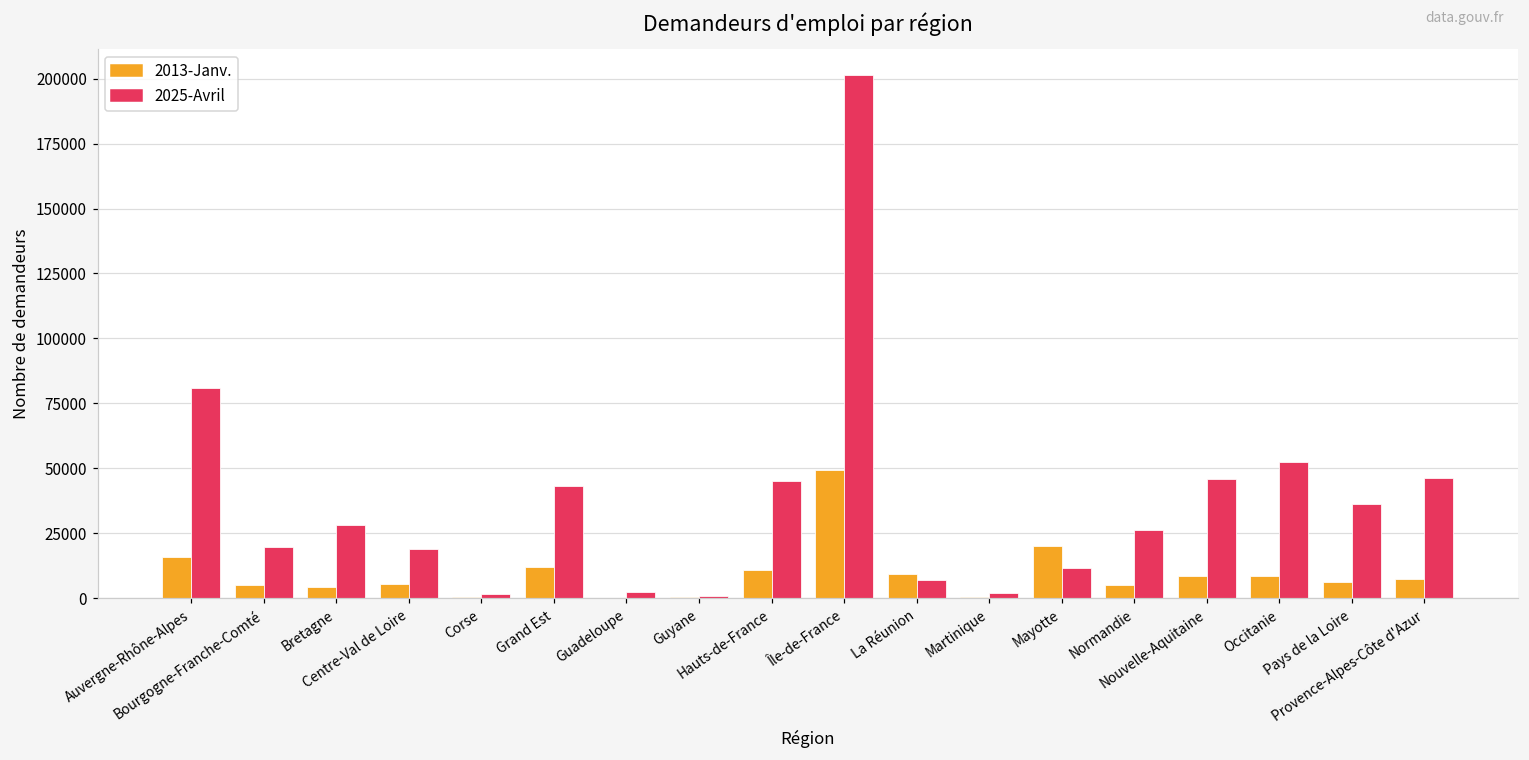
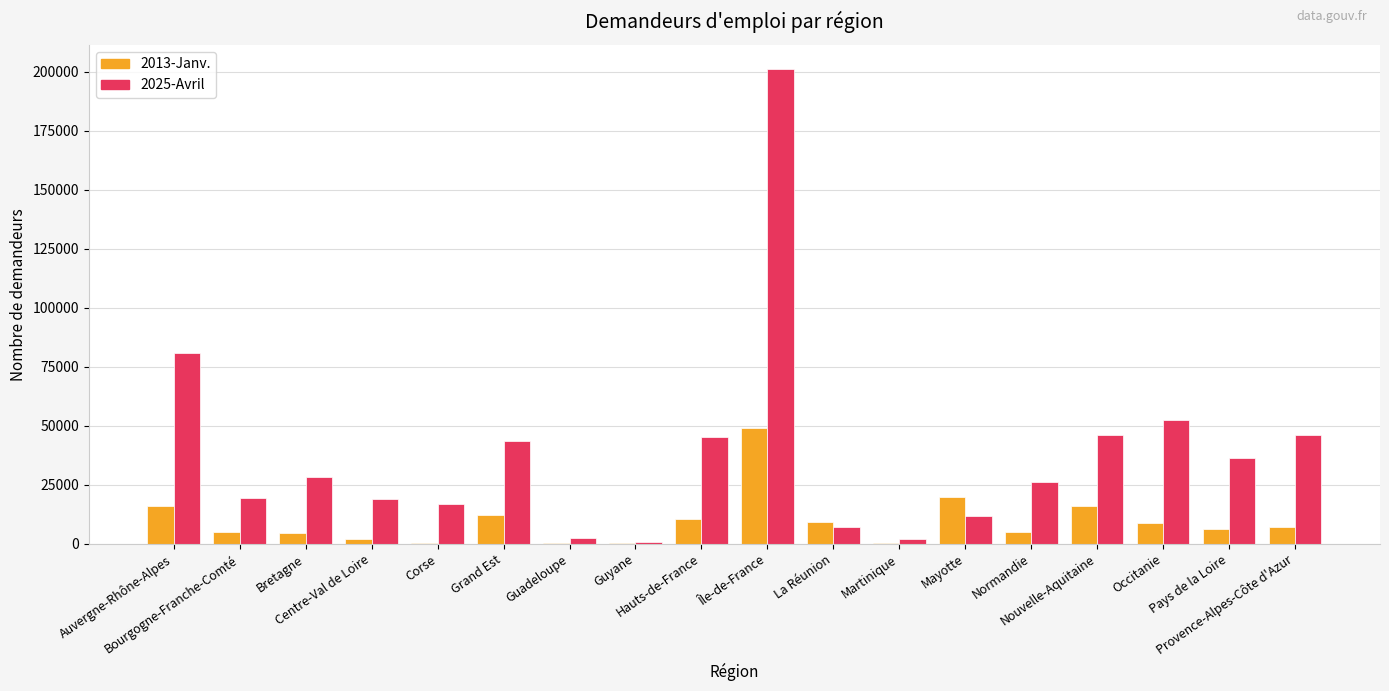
2013-Janv., Centre-Val de Loire: 6000 -> 2000
2025-Avril, Corse: 1000 -> 17000
2013-Janv., Nouvelle-Aquitaine: 9000 -> 16000
